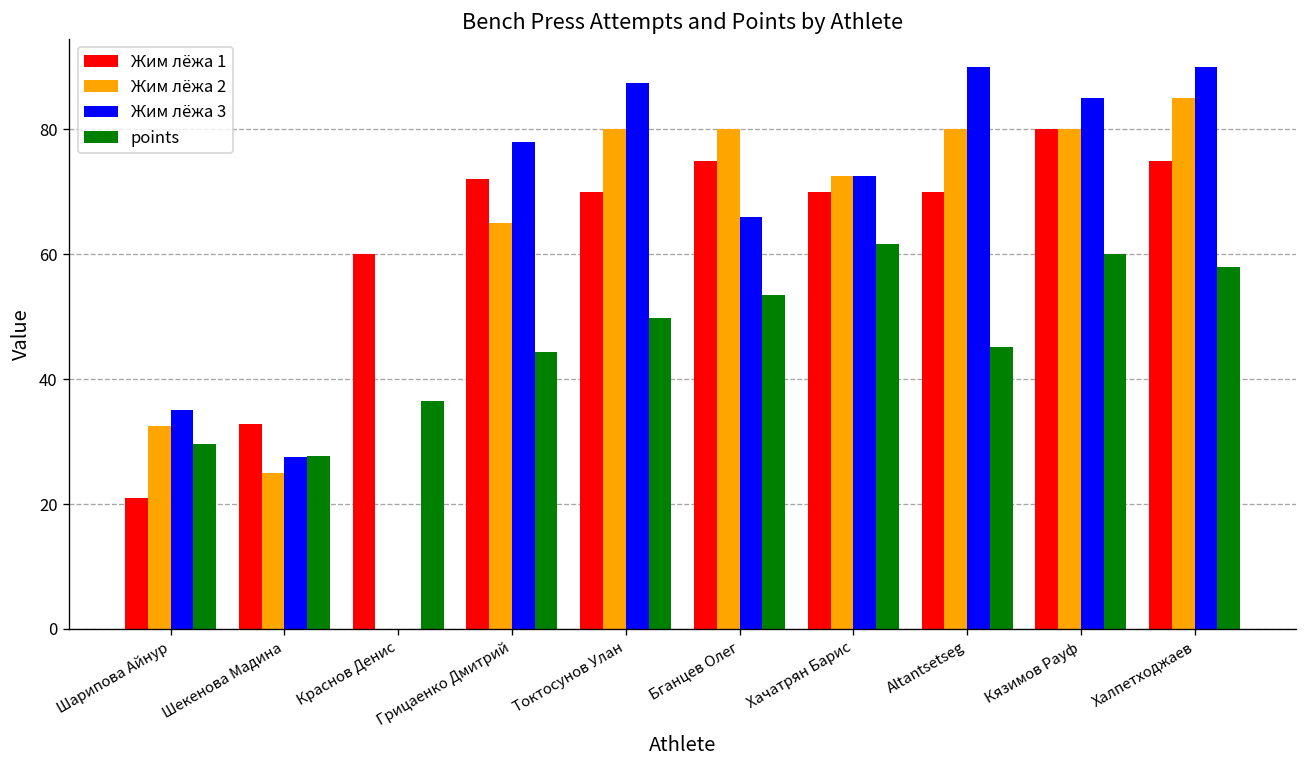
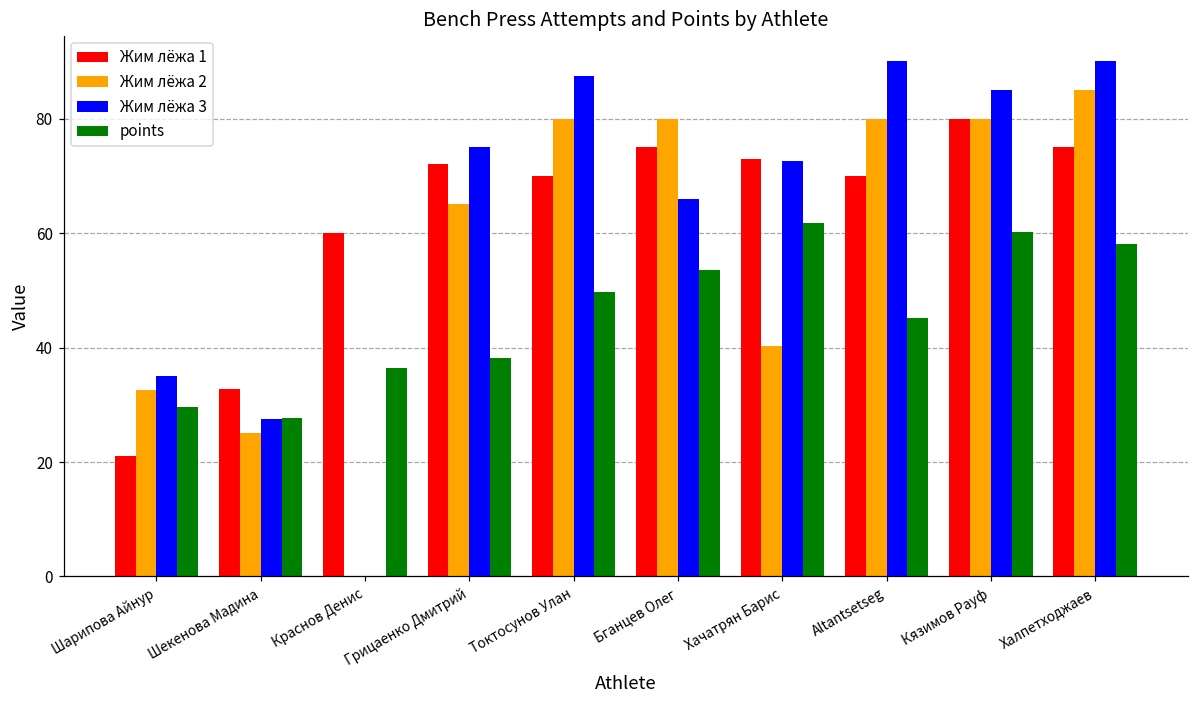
Жим лёжа 3, Грицаенко Дмитрий: 78 -> 75
points, Грицаенко Дмитрий: 44 -> 38
Жим лёжа 1, Хачатрян Барис: 70 -> 73
Жим лёжа 2, Хачатрян Барис: 73 -> 40
